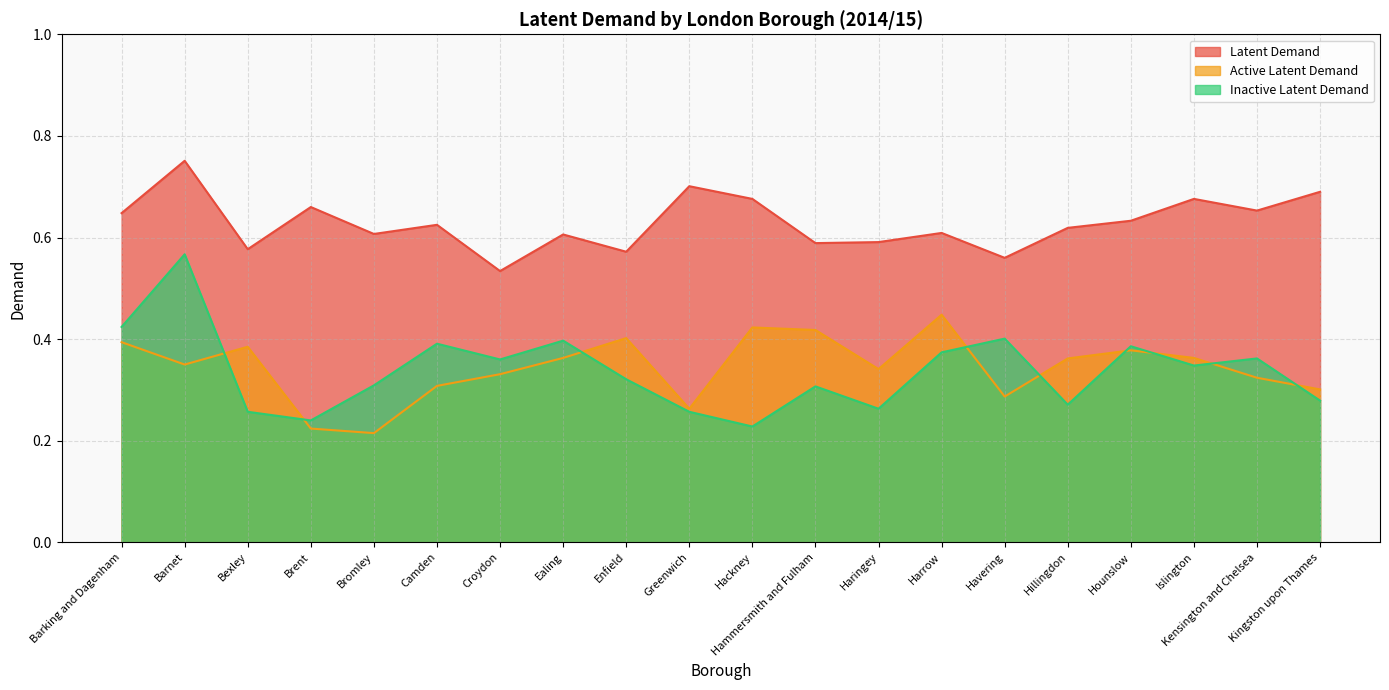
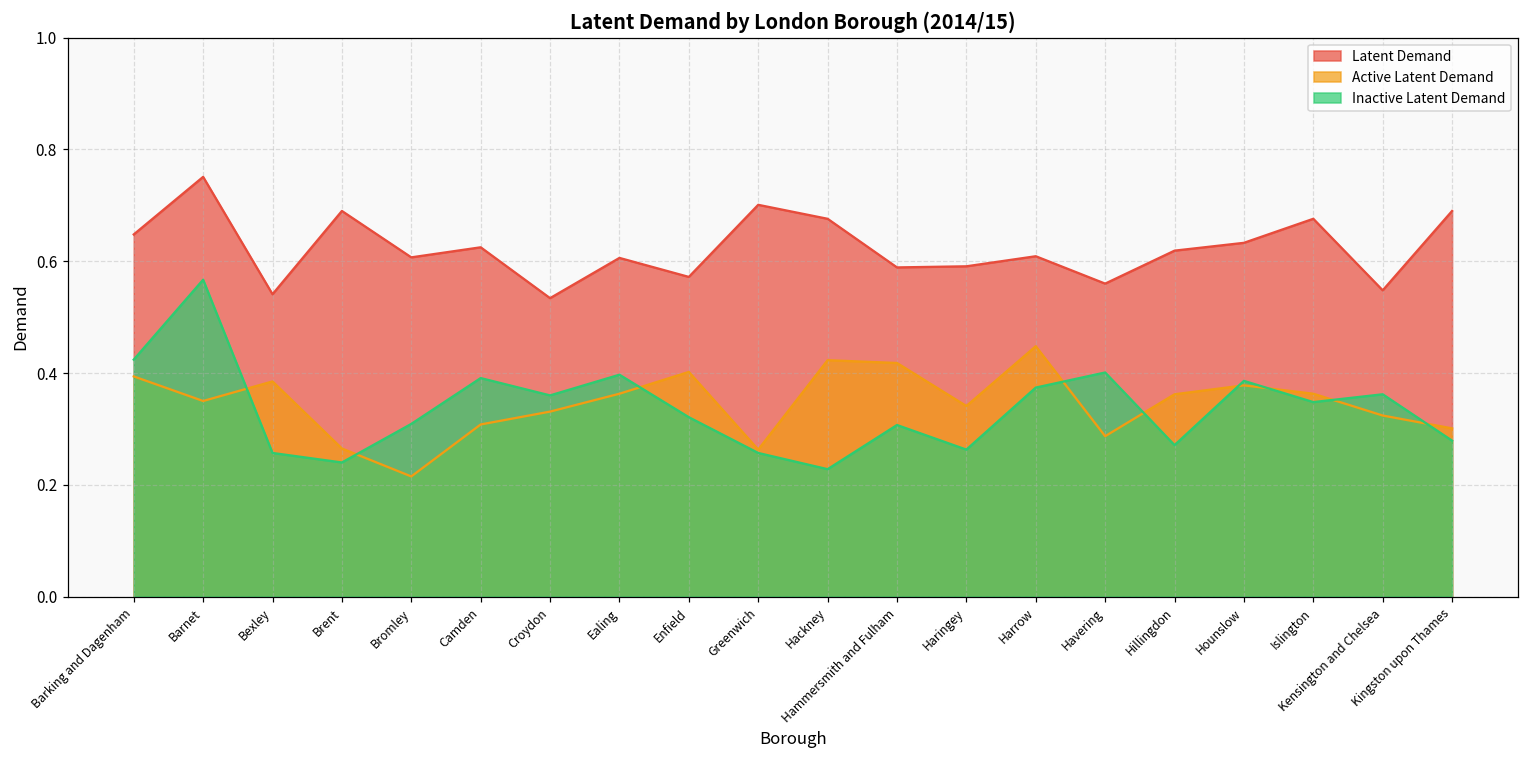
Latent Demand, Bexley: 0.58 -> 0.54
Latent Demand, Brent: 0.66 -> 0.69
Active Latent Demand, Brent: 0.22 -> 0.27
Latent Demand, Kensington and Chelsea: 0.65 -> 0.55
